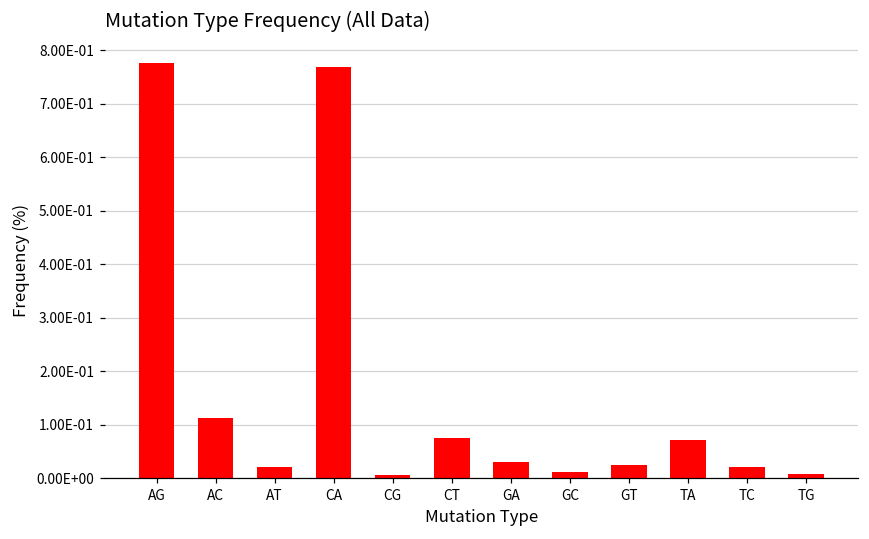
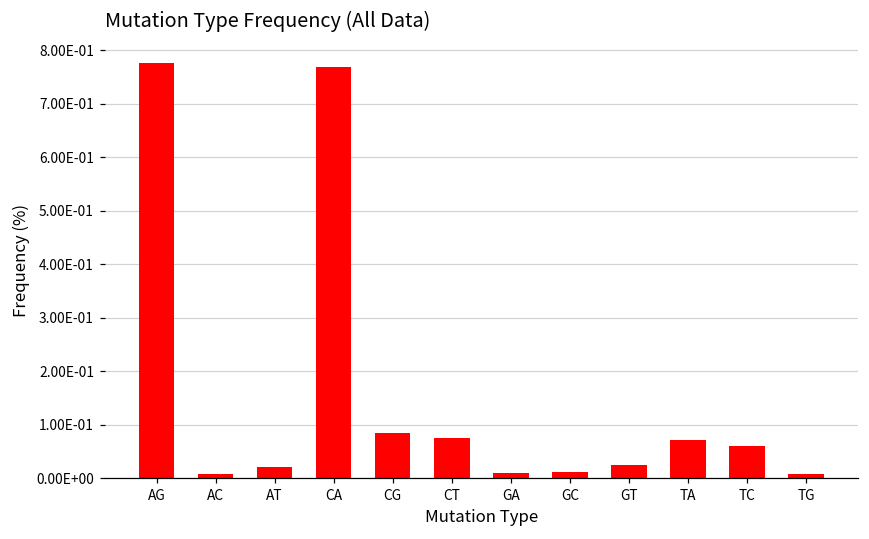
AC: 0.11 -> 0.01
CG: 0.01 -> 0.08
GA: 0.03 -> 0.01
TC: 0.02 -> 0.06
